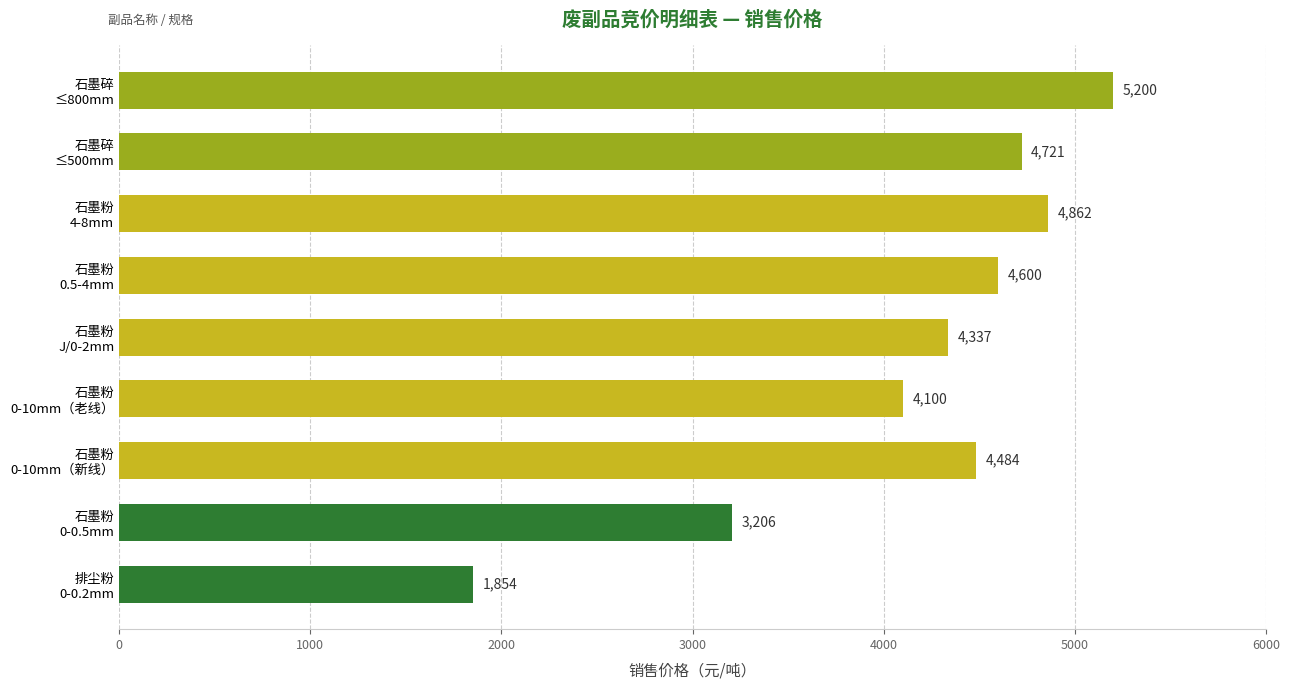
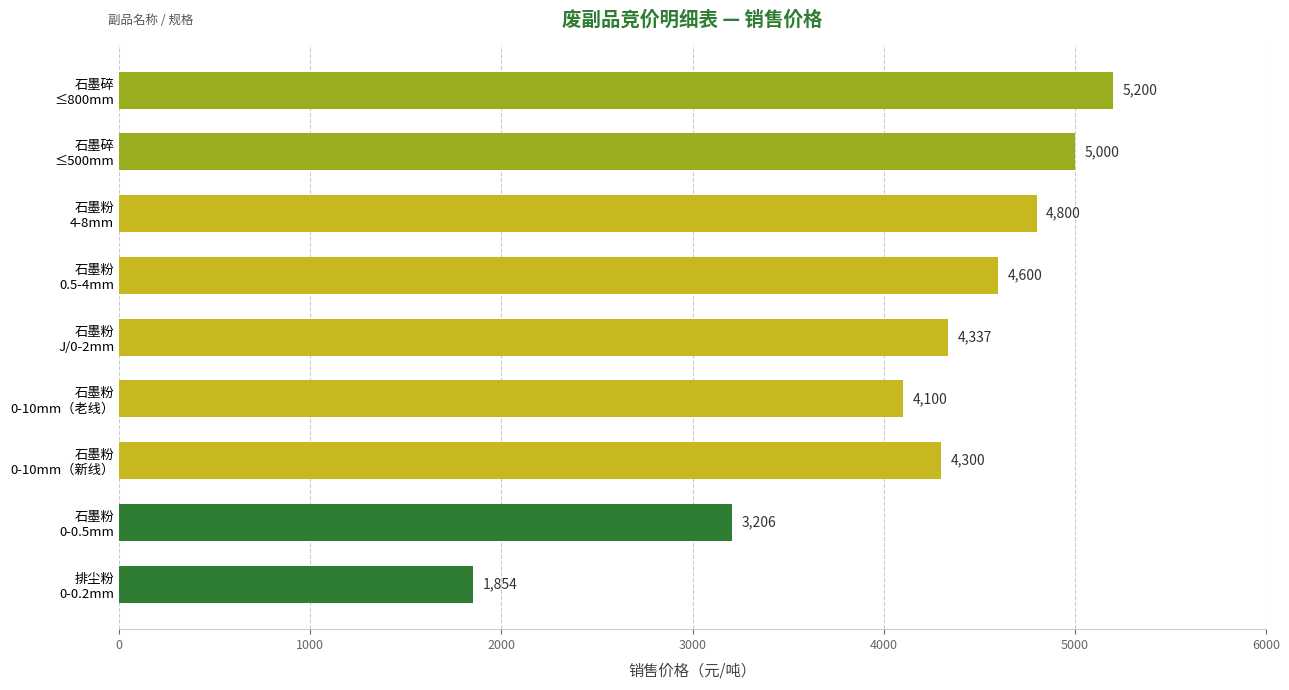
石墨碎 ≤500mm: 4,721 -> 5,000
石墨粉 4-8mm: 4,862 -> 4,800
石墨粉 0-10mm（新线）: 4,484 -> 4,300
